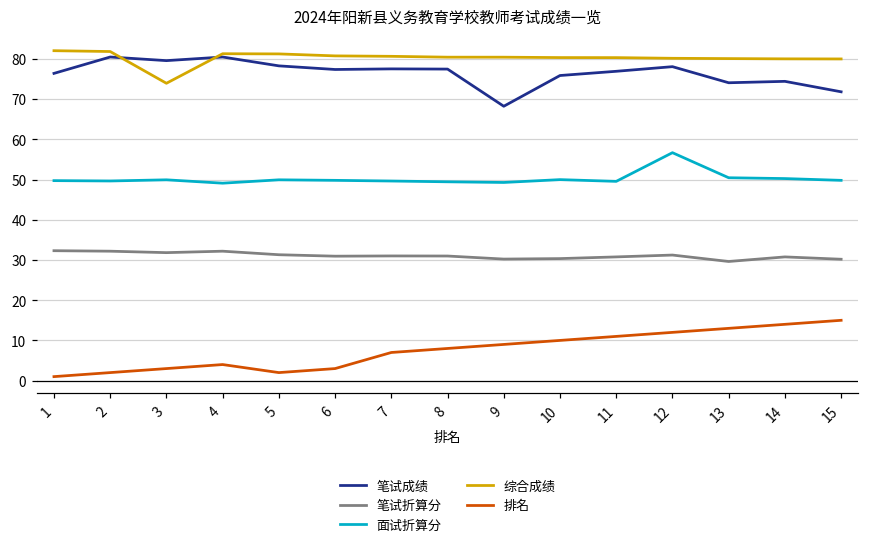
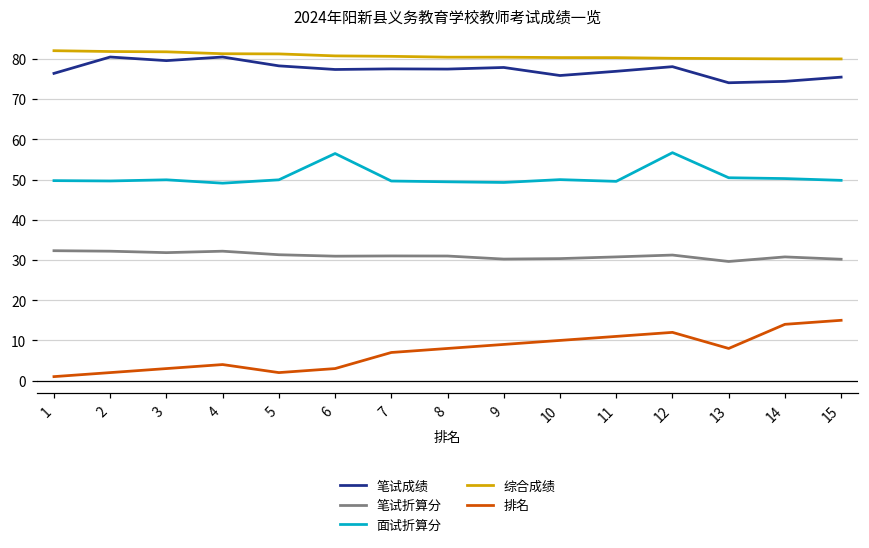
综合成绩, 3: 74 -> 82
面试折算分, 6: 50 -> 56
笔试成绩, 9: 68 -> 78
排名, 13: 13 -> 8
笔试成绩, 15: 72 -> 75
